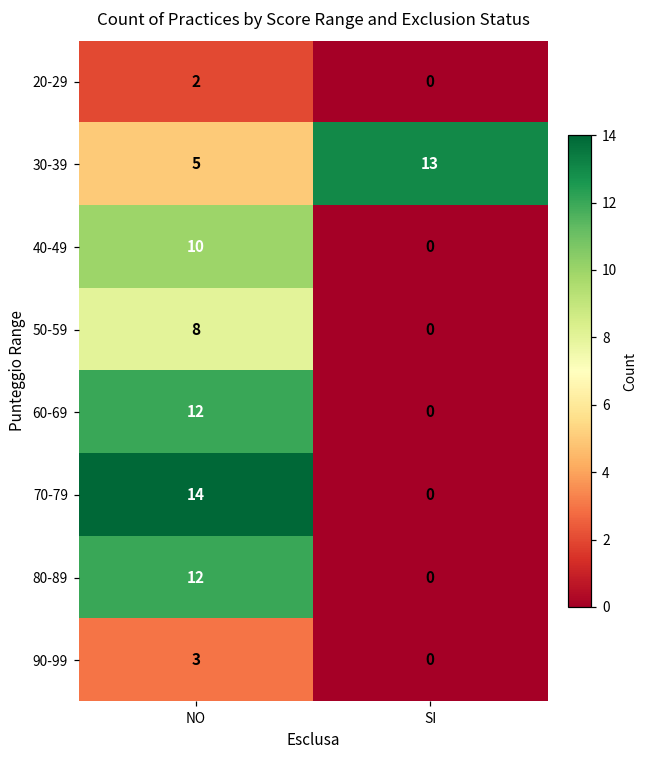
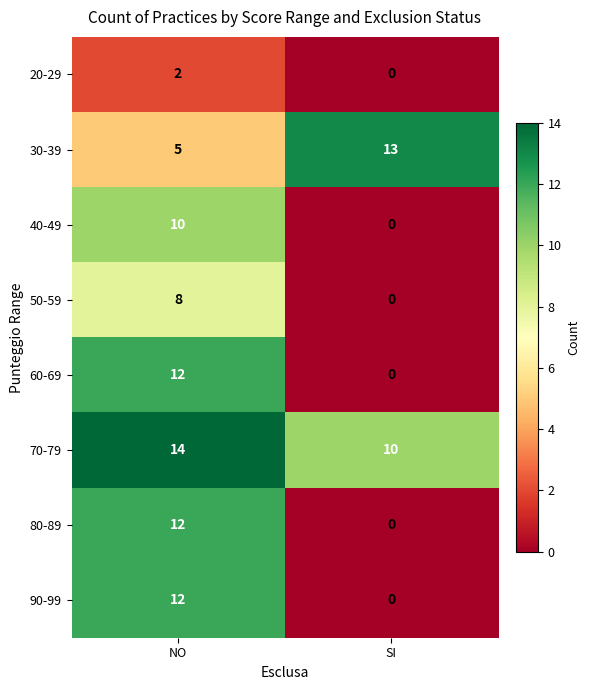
70-79, SI: 0 -> 10
90-99, NO: 3 -> 12
